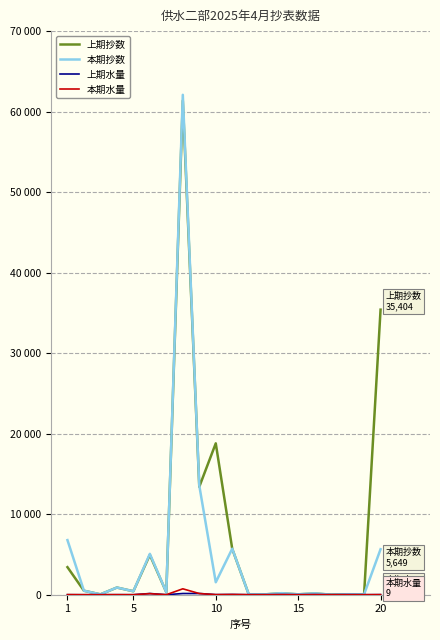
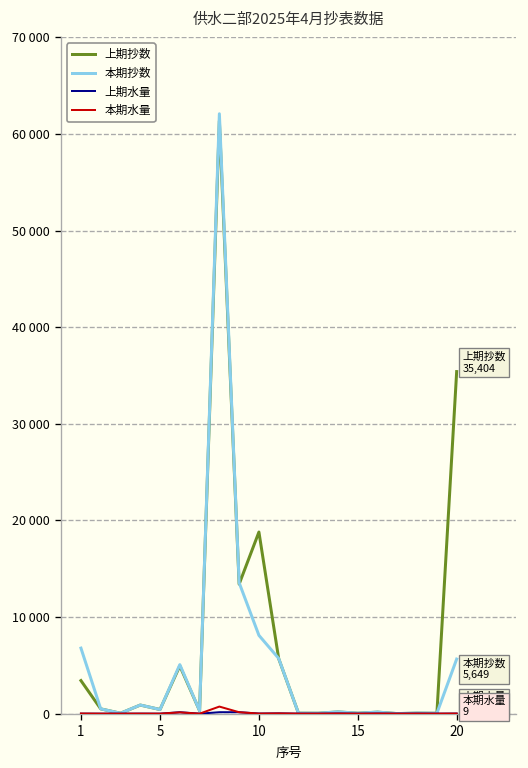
本期抄数, 10: 2000 -> 8000
